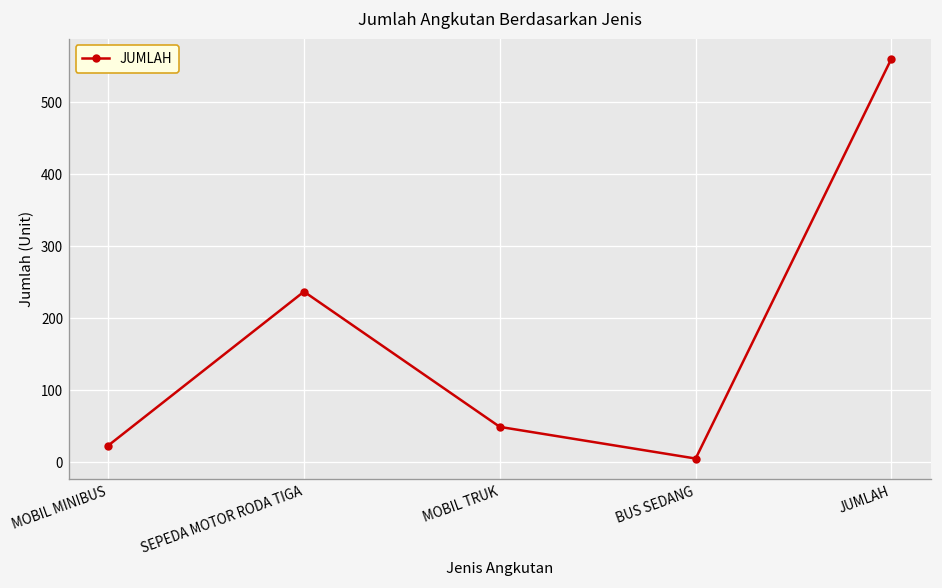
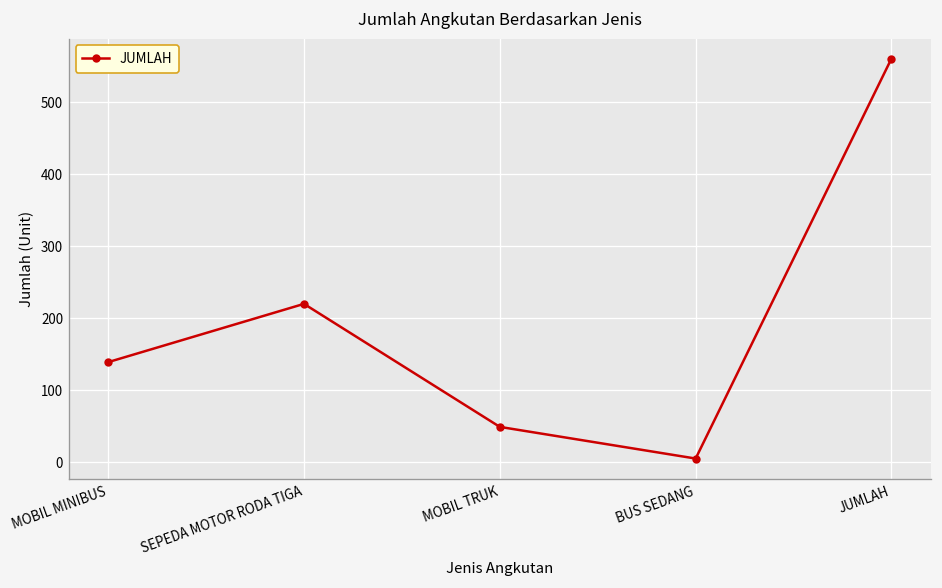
MOBIL MINIBUS: 20 -> 140
SEPEDA MOTOR RODA TIGA: 240 -> 220
